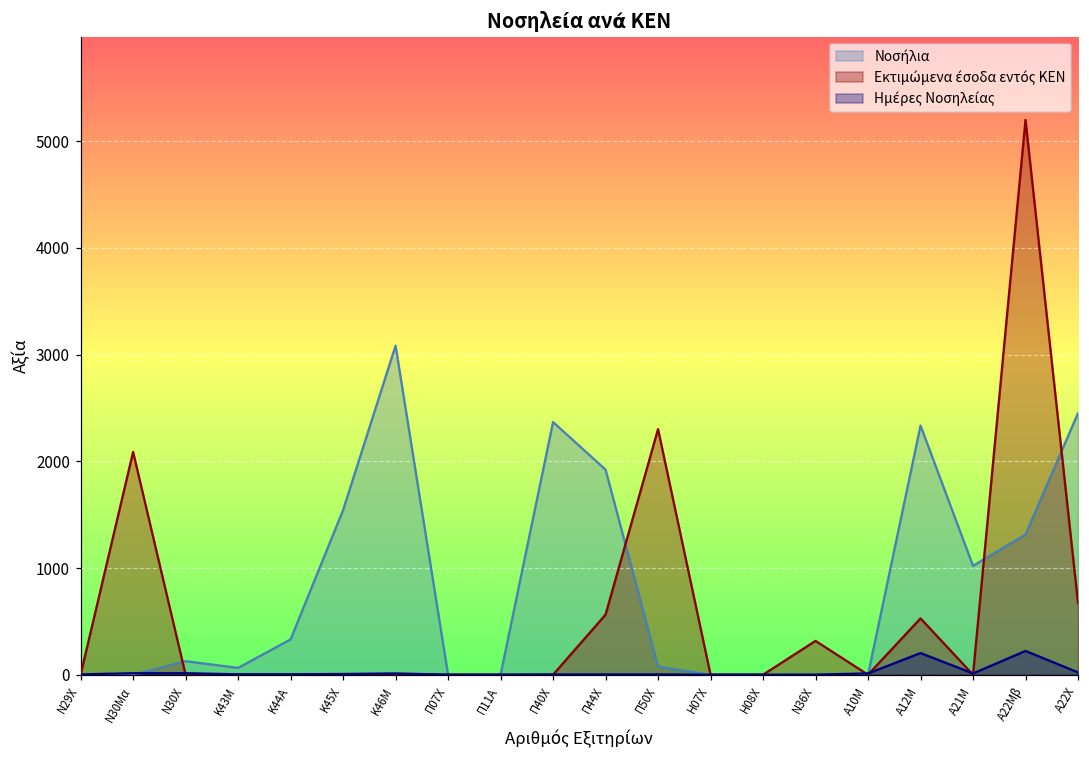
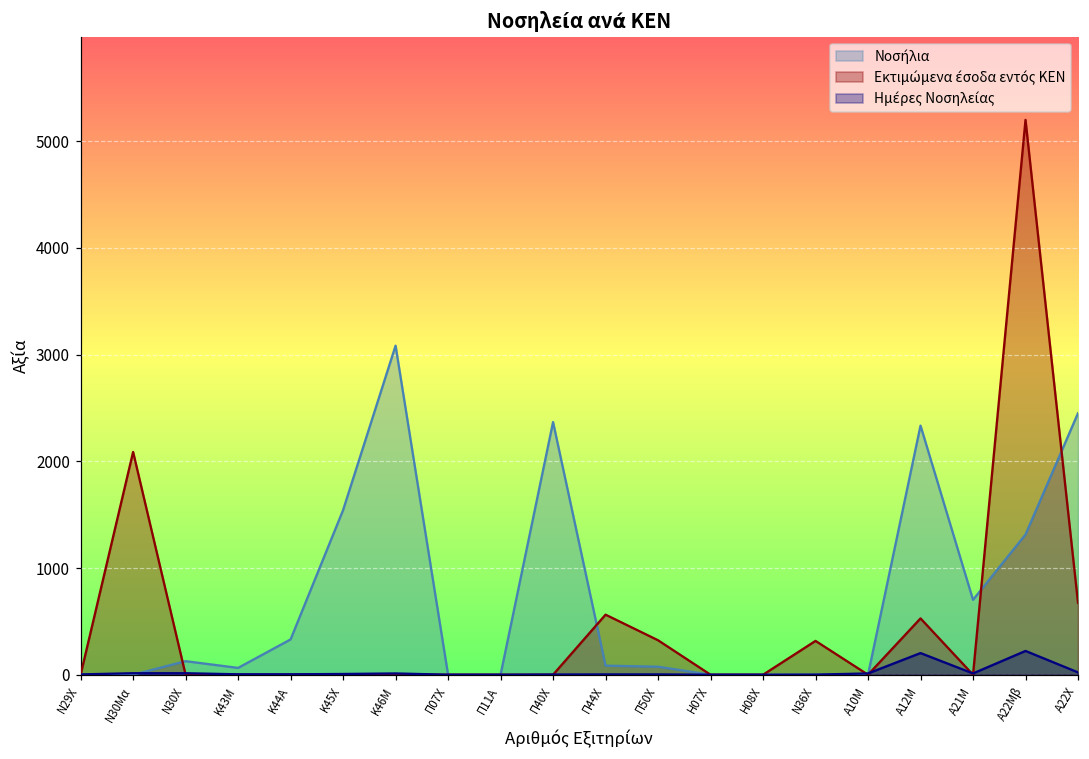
Νοσήλια, Π44Χ: 1900 -> 100
Εκτιμώμενα έσοδα εντός ΚΕΝ, Π50Χ: 2300 -> 300
Νοσήλια, Α21Μ: 1000 -> 700
